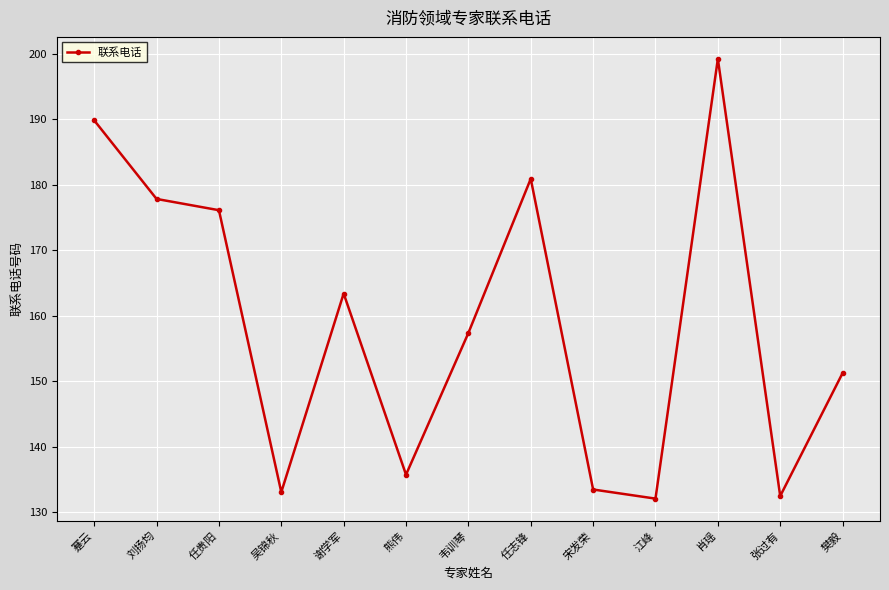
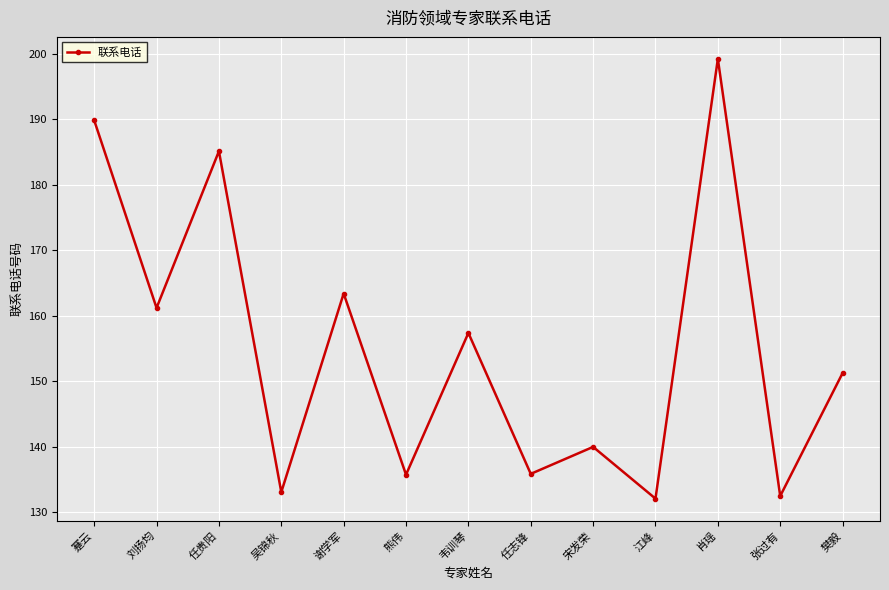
刘扬均: 178 -> 161
任贵阳: 176 -> 185
任志锋: 181 -> 136
宋发荣: 133 -> 140
